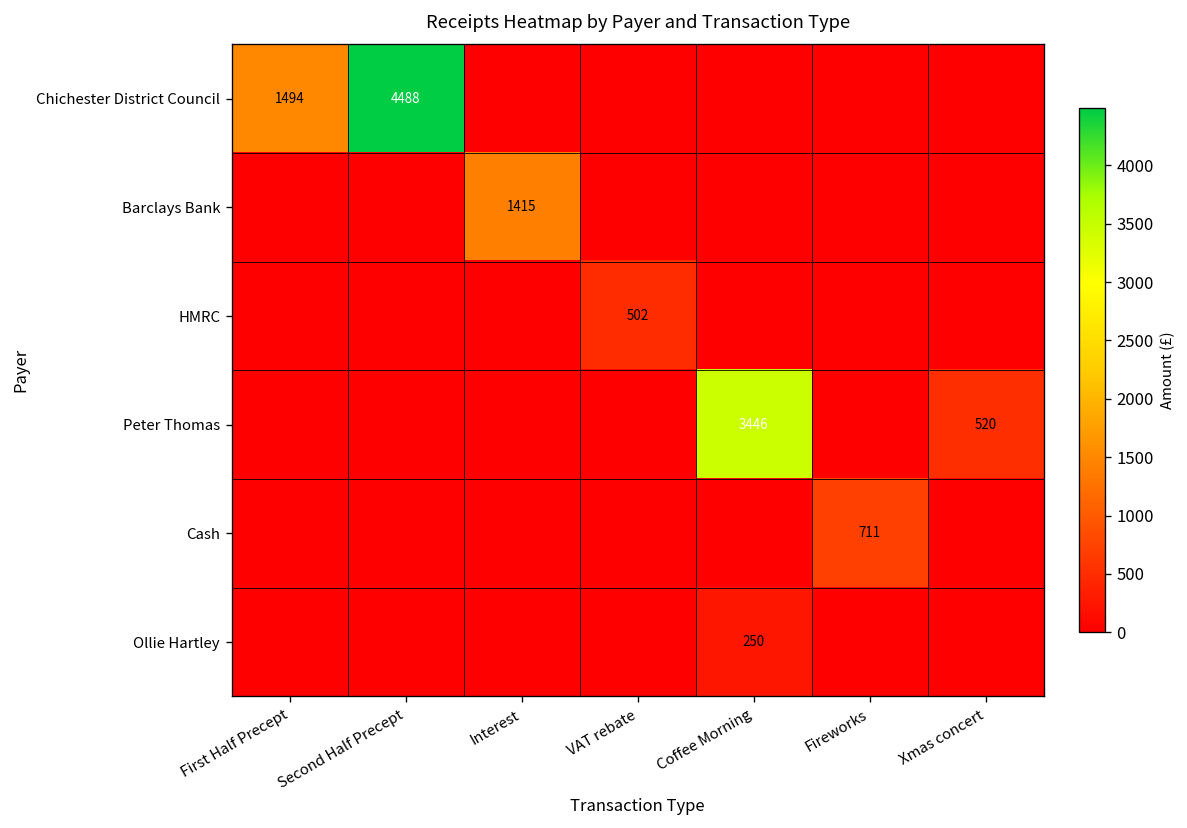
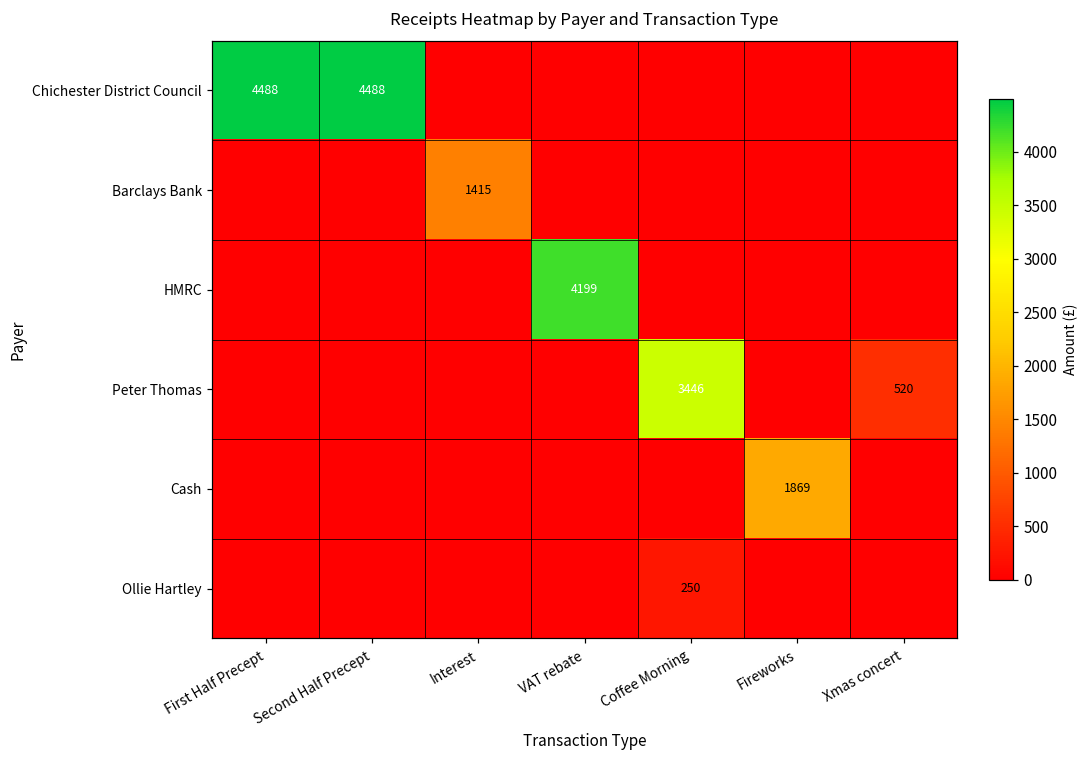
Chichester District Council, First Half Precept: 1494 -> 4488
HMRC, VAT rebate: 502 -> 4199
Cash, Fireworks: 711 -> 1869
